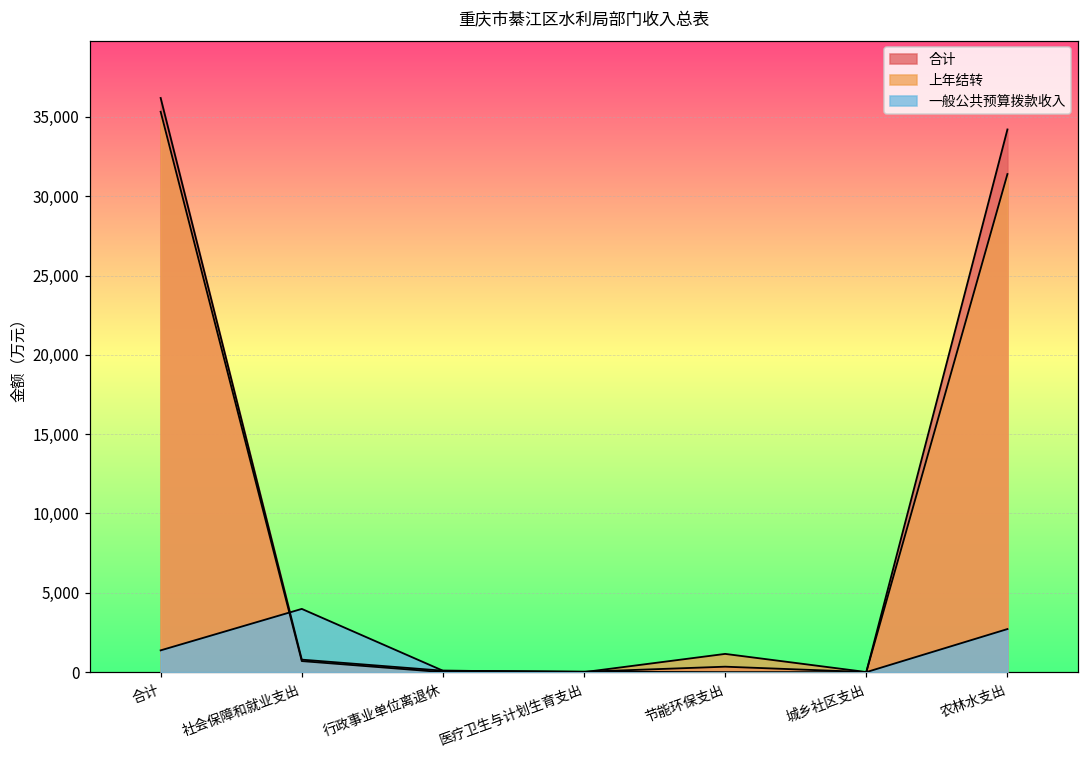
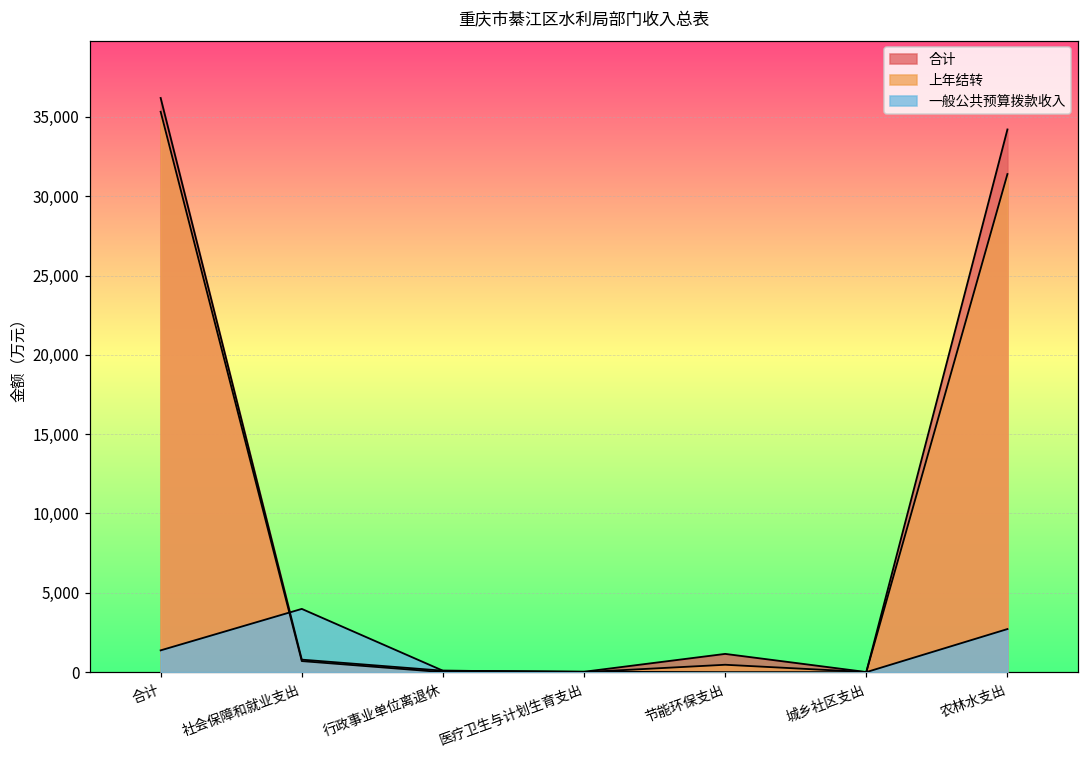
合计, 节能环保支出: 300 -> 1,100
上年结转, 节能环保支出: 1,100 -> 500
